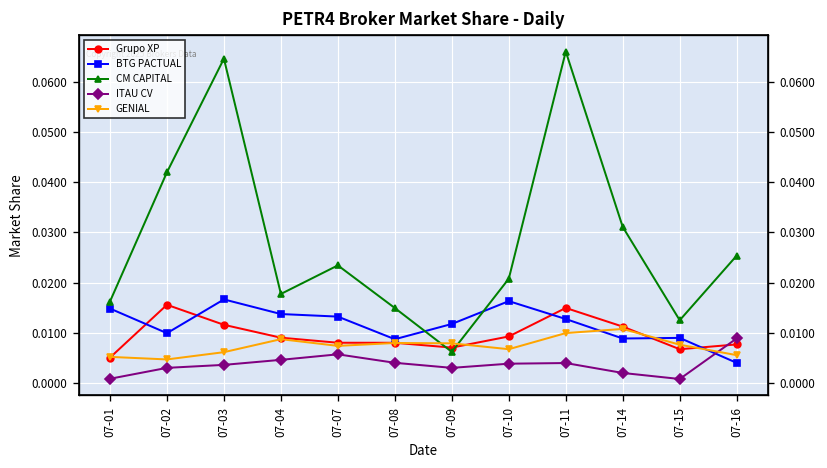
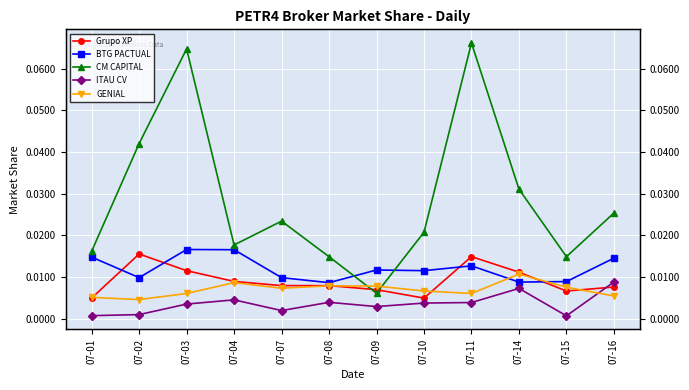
ITAU CV, 07-02: 0.003 -> 0.001
BTG PACTUAL, 07-04: 0.014 -> 0.017
BTG PACTUAL, 07-07: 0.013 -> 0.010
ITAU CV, 07-07: 0.006 -> 0.002
Grupo XP, 07-10: 0.009 -> 0.005
BTG PACTUAL, 07-10: 0.016 -> 0.012
GENIAL, 07-11: 0.010 -> 0.006
ITAU CV, 07-14: 0.002 -> 0.007
CM CAPITAL, 07-15: 0.012 -> 0.015
BTG PACTUAL, 07-16: 0.004 -> 0.015
